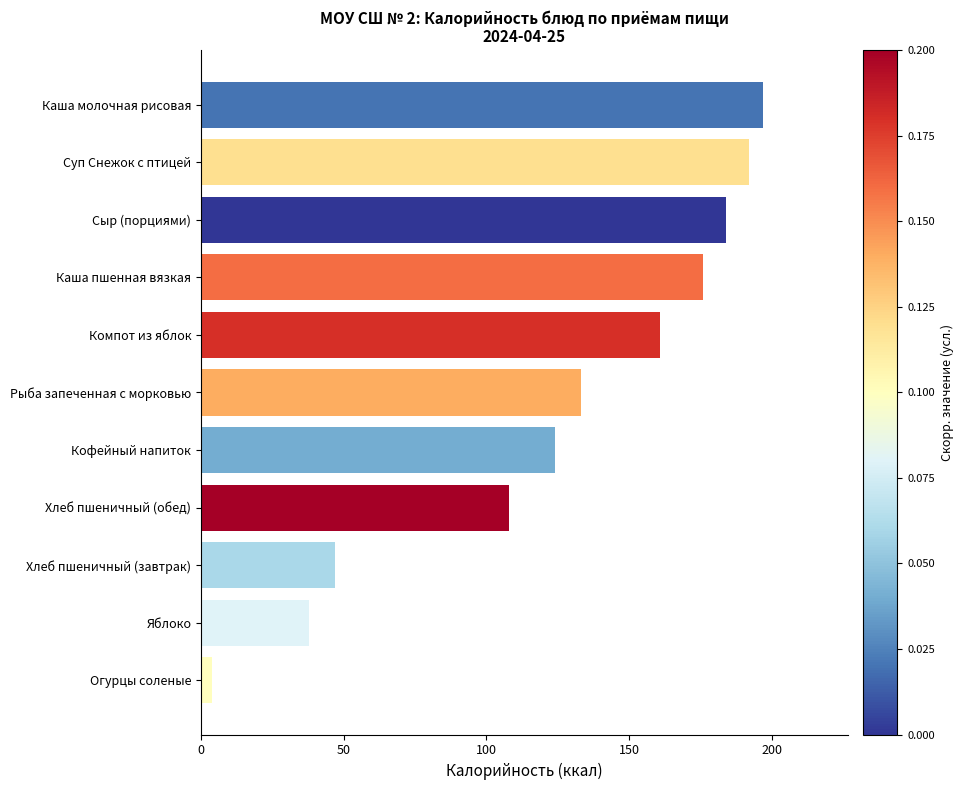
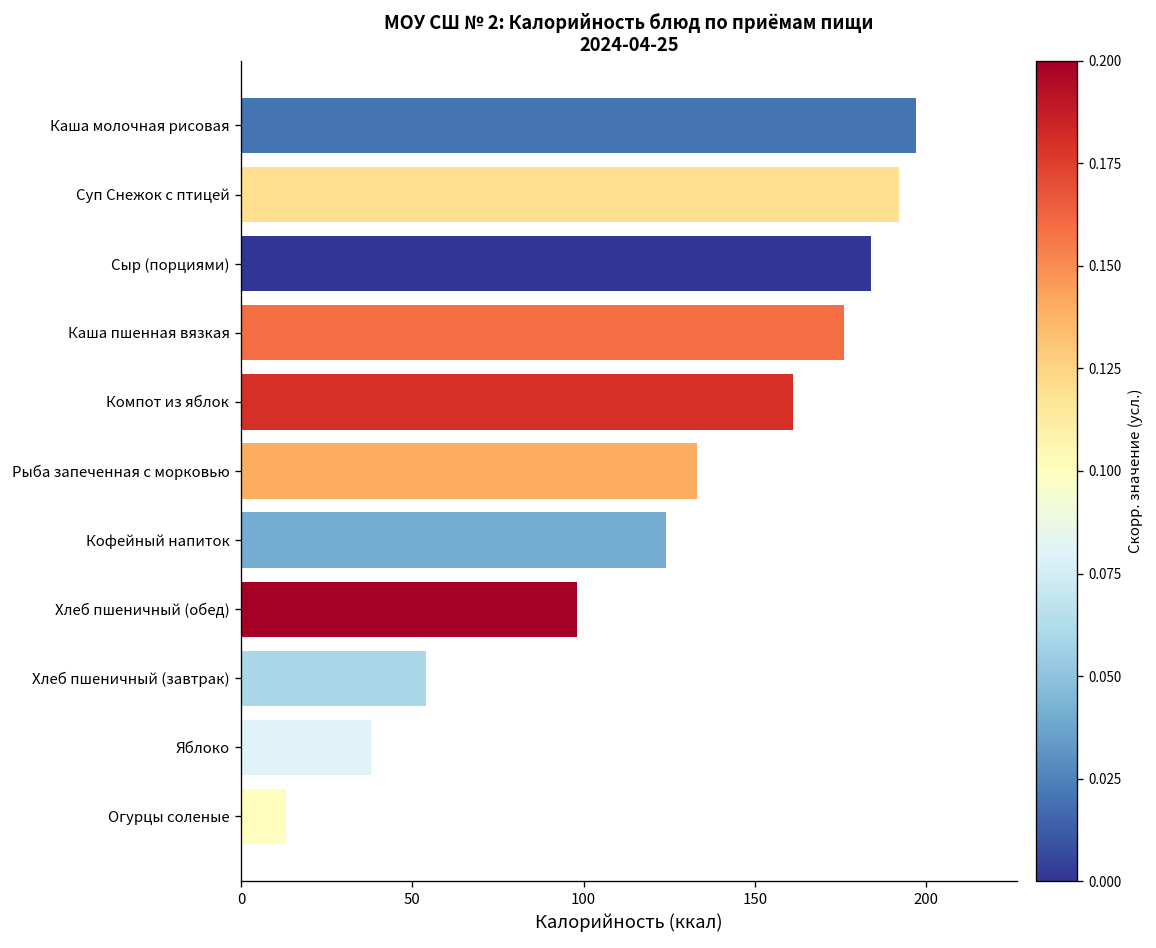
Хлеб пшеничный (обед): 108 -> 98
Хлеб пшеничный (завтрак): 47 -> 54
Огурцы соленые: 4 -> 13
